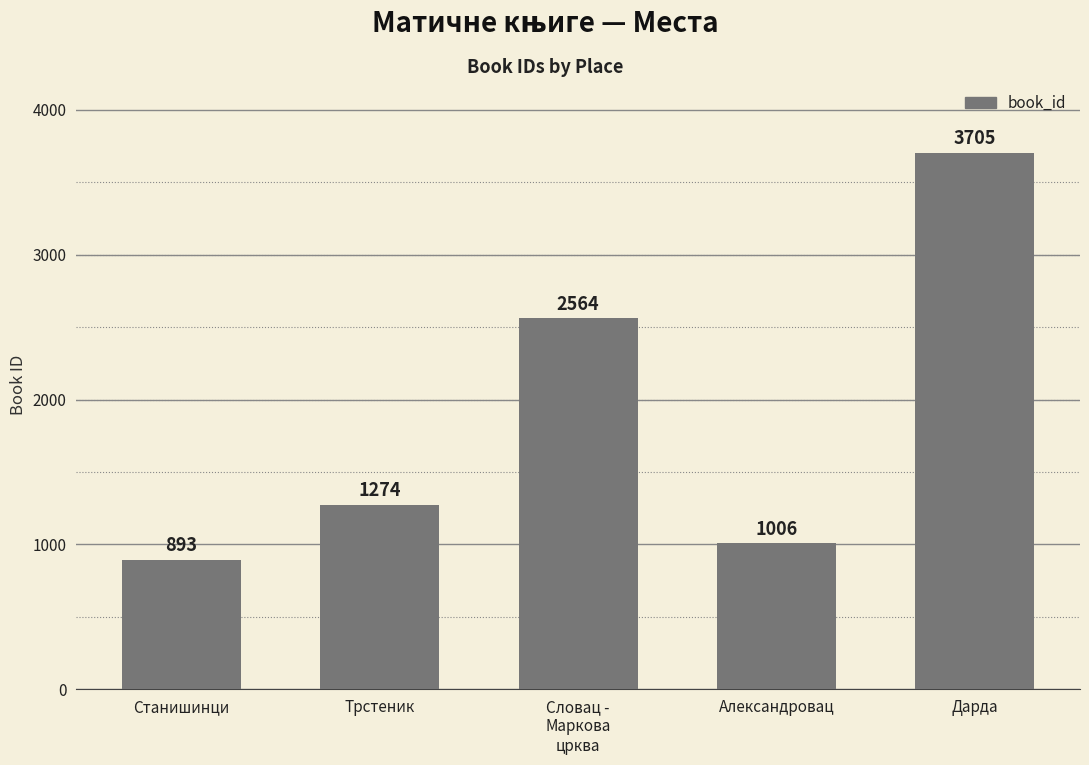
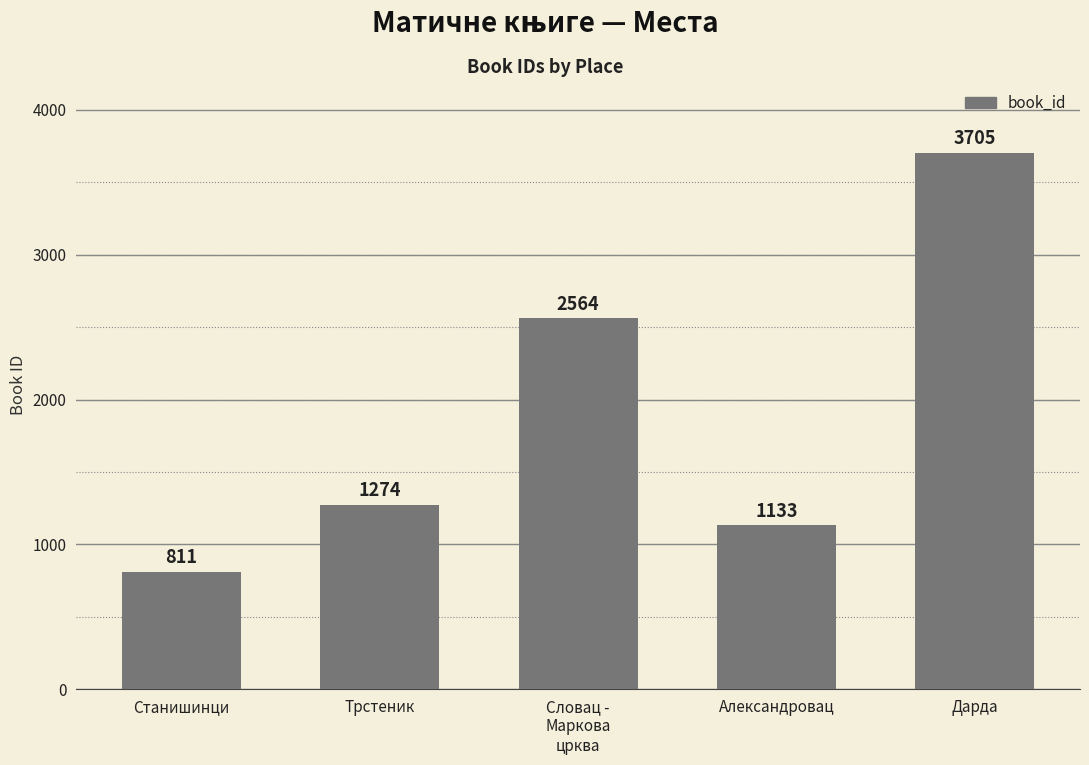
Станишинци: 893 -> 811
Александровац: 1006 -> 1133
